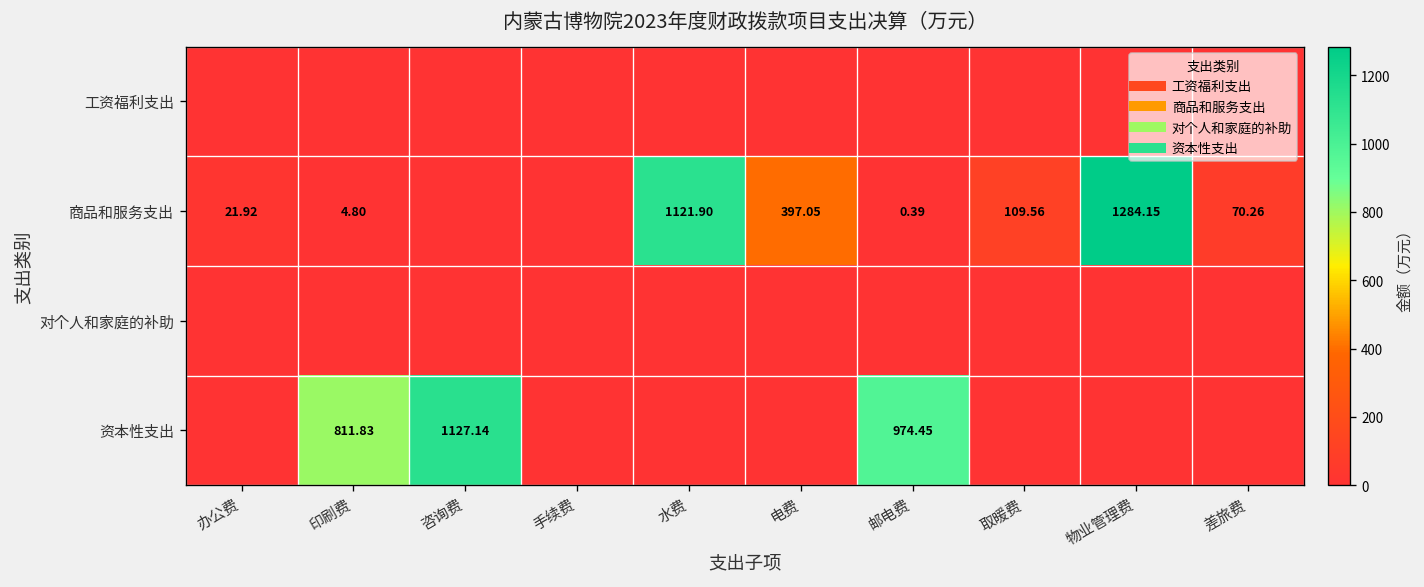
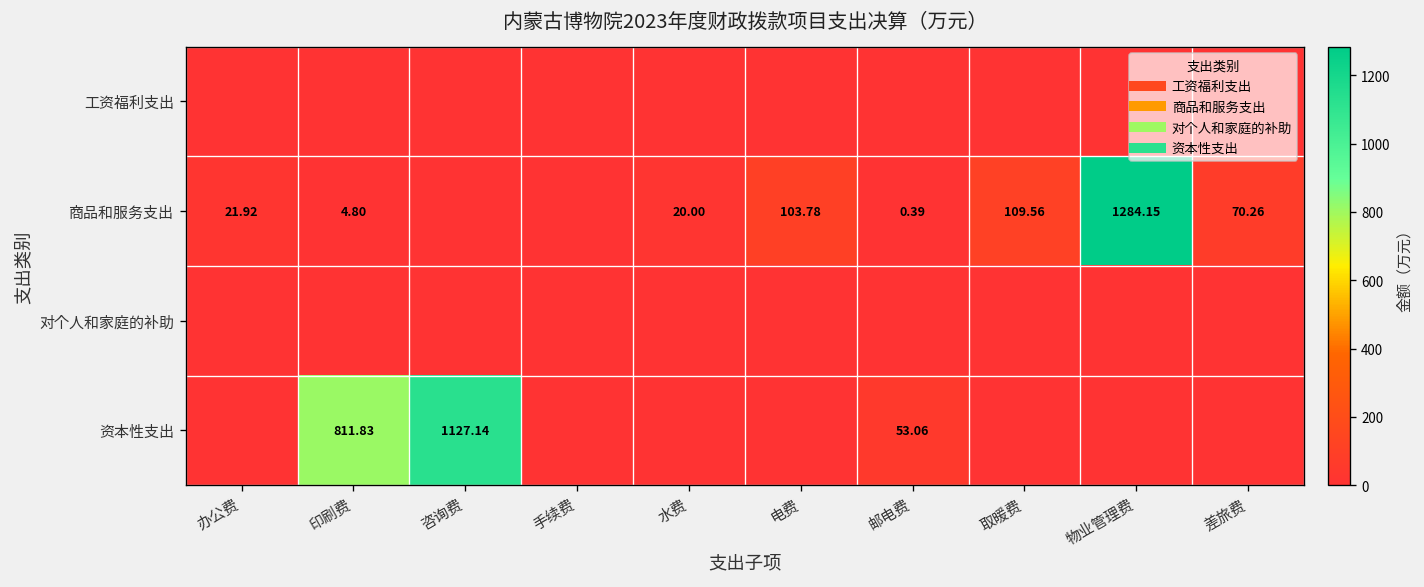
商品和服务支出, 水费: 1121.90 -> 20.00
商品和服务支出, 电费: 397.05 -> 103.78
资本性支出, 邮电费: 974.45 -> 53.06
